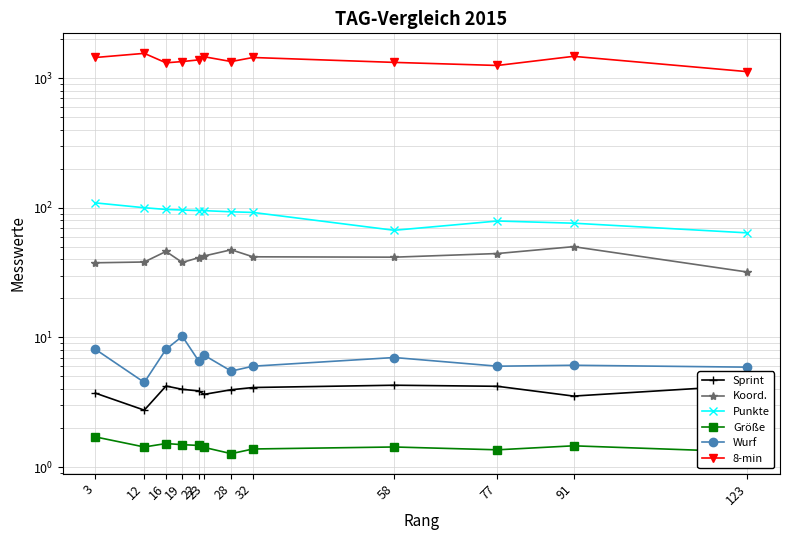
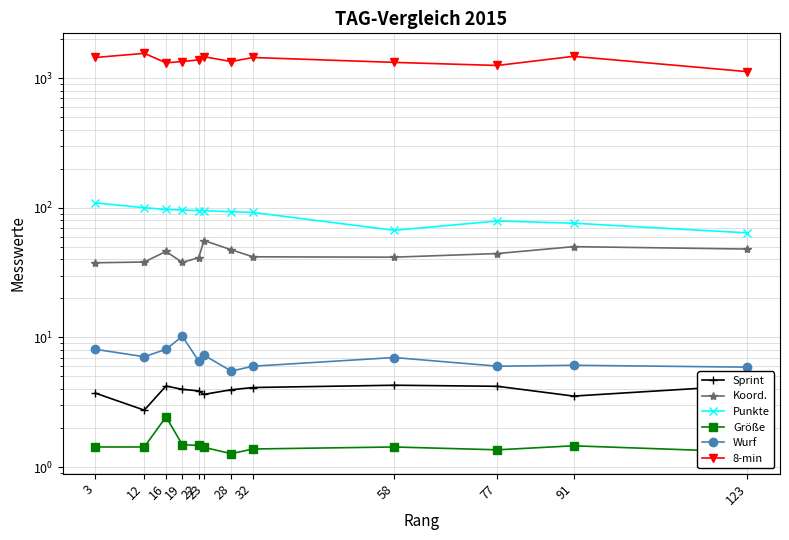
Größe, 3: 1.7 -> 1.4
Wurf, 12: 4.5 -> 7
Größe, 16: 1.5 -> 2.4
Koord., 23: 42 -> 56
Koord., 123: 32 -> 48
